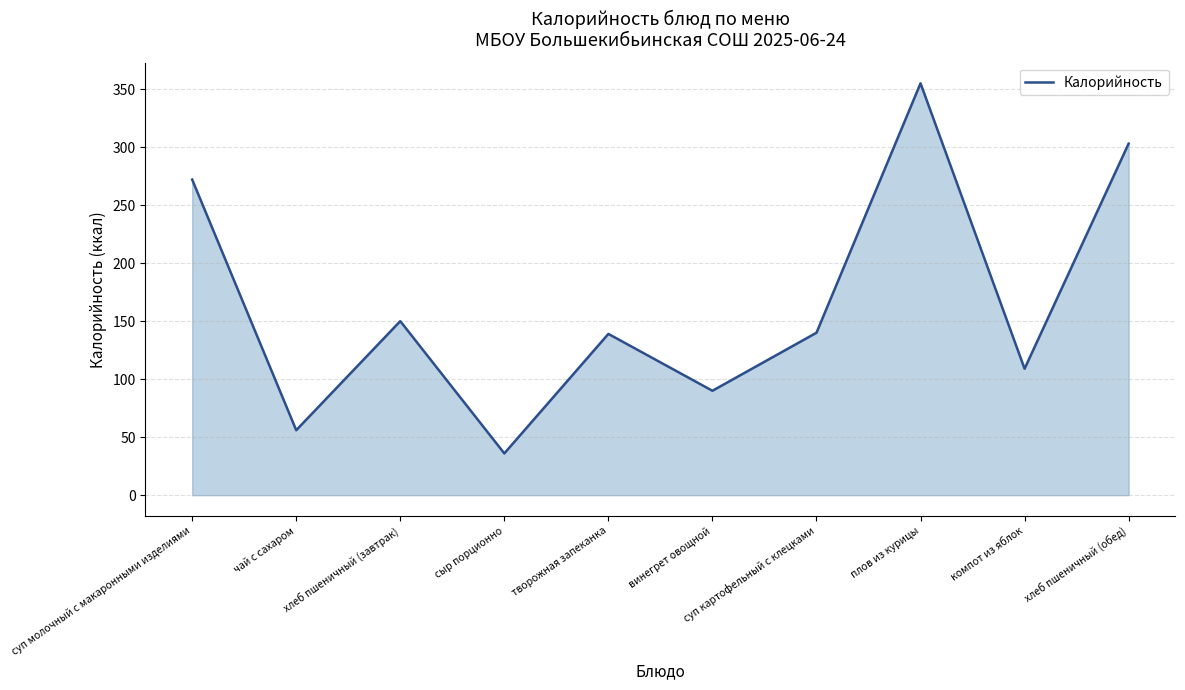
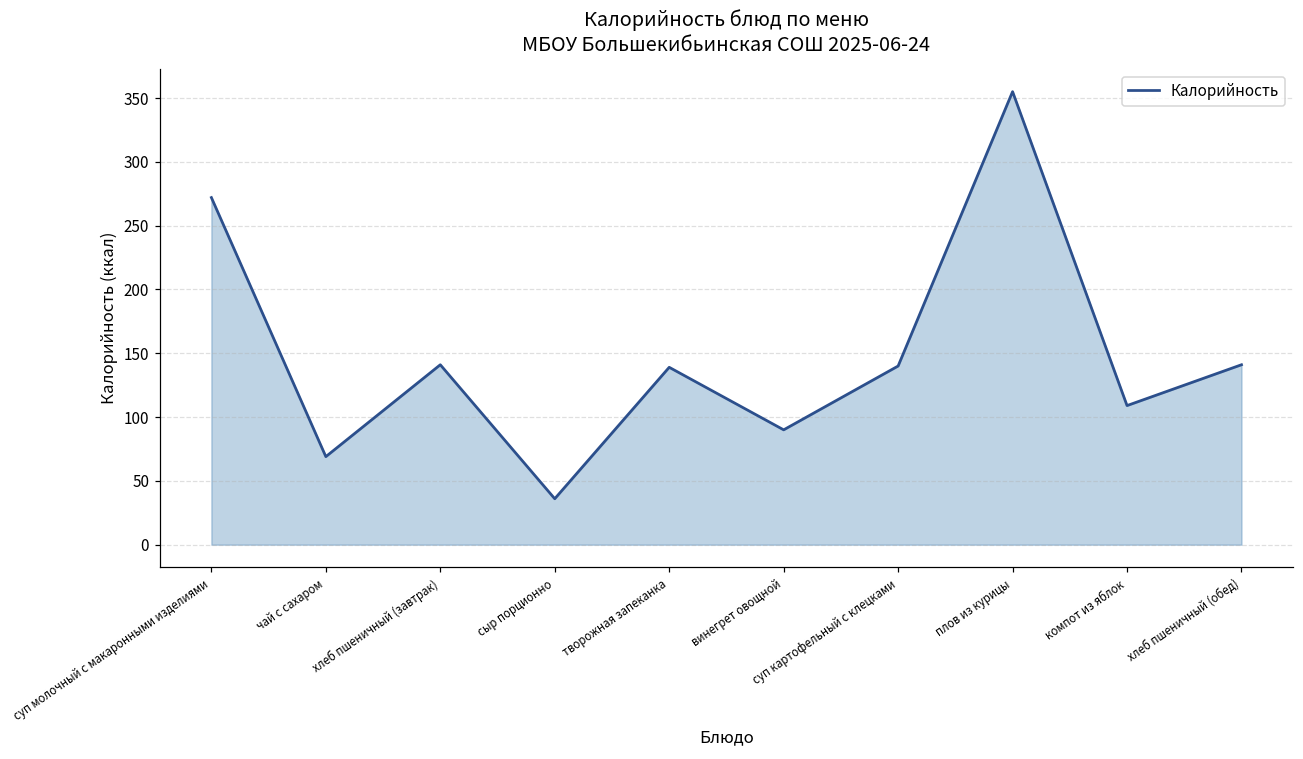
чай с сахаром: 56 -> 69
хлеб пшеничный (завтрак): 150 -> 141
хлеб пшеничный (обед): 303 -> 141
